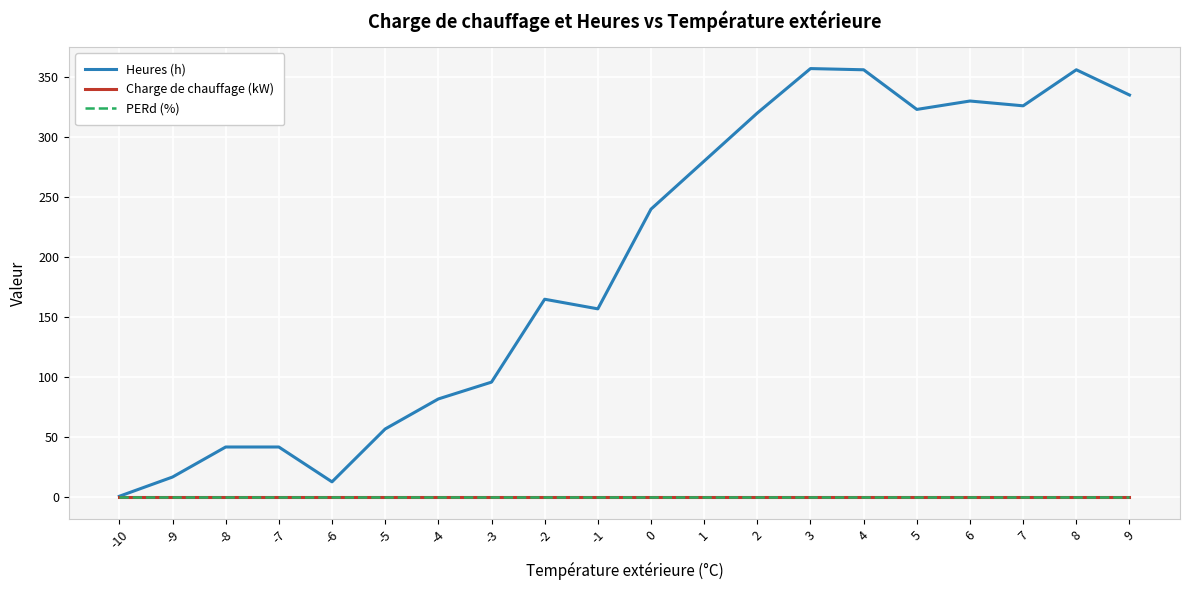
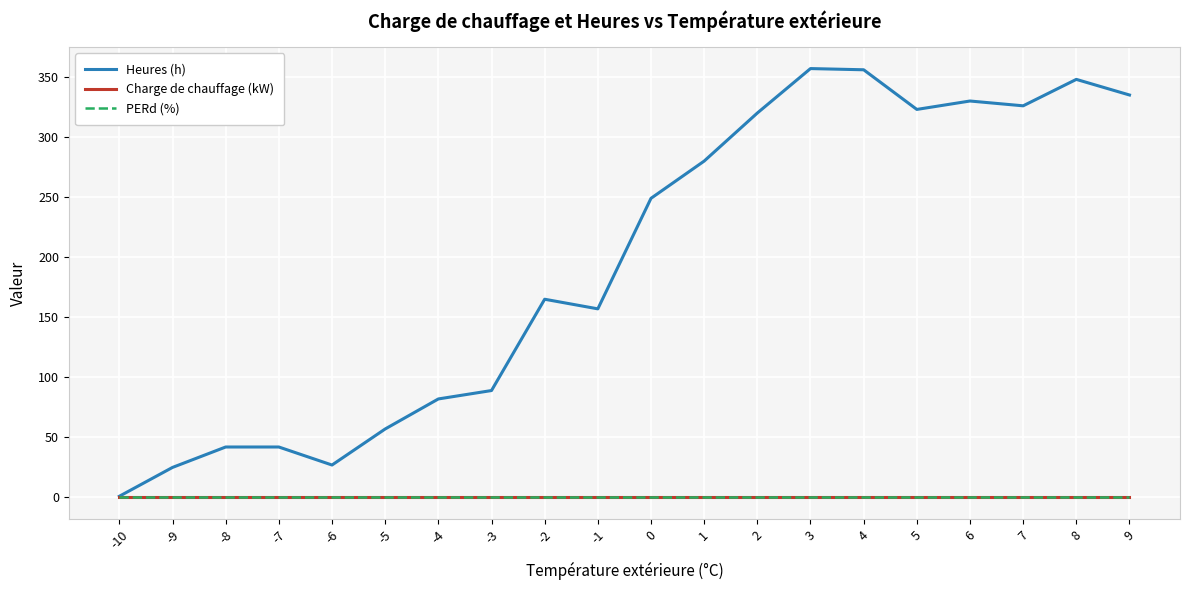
Heures (h), -9: 17 -> 25
Heures (h), -6: 13 -> 27
Heures (h), -3: 96 -> 89
Heures (h), 0: 240 -> 249
Heures (h), 8: 356 -> 348
